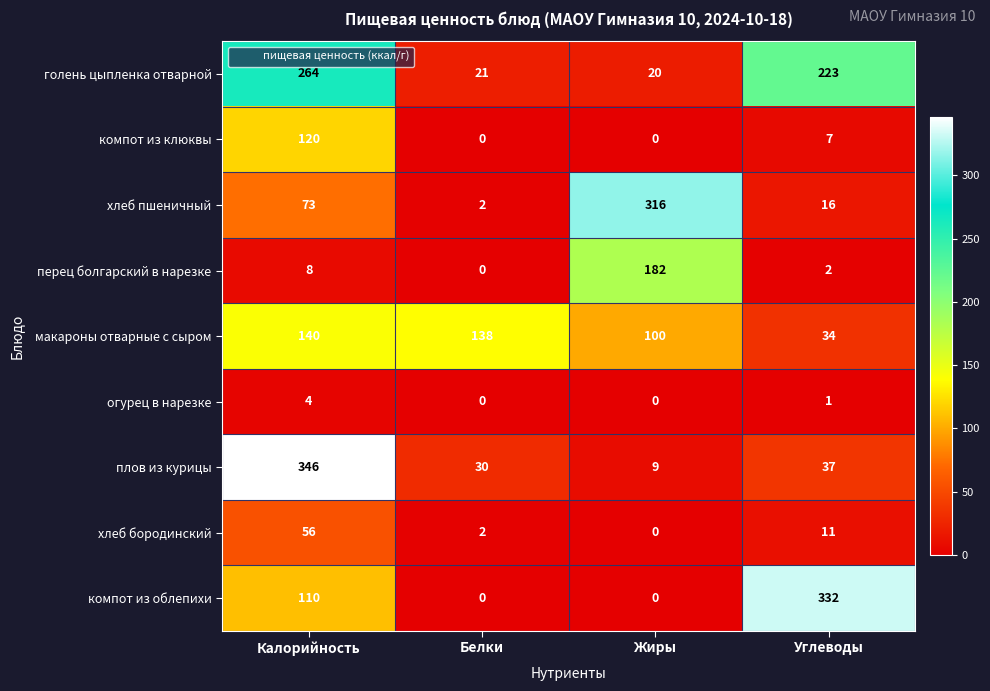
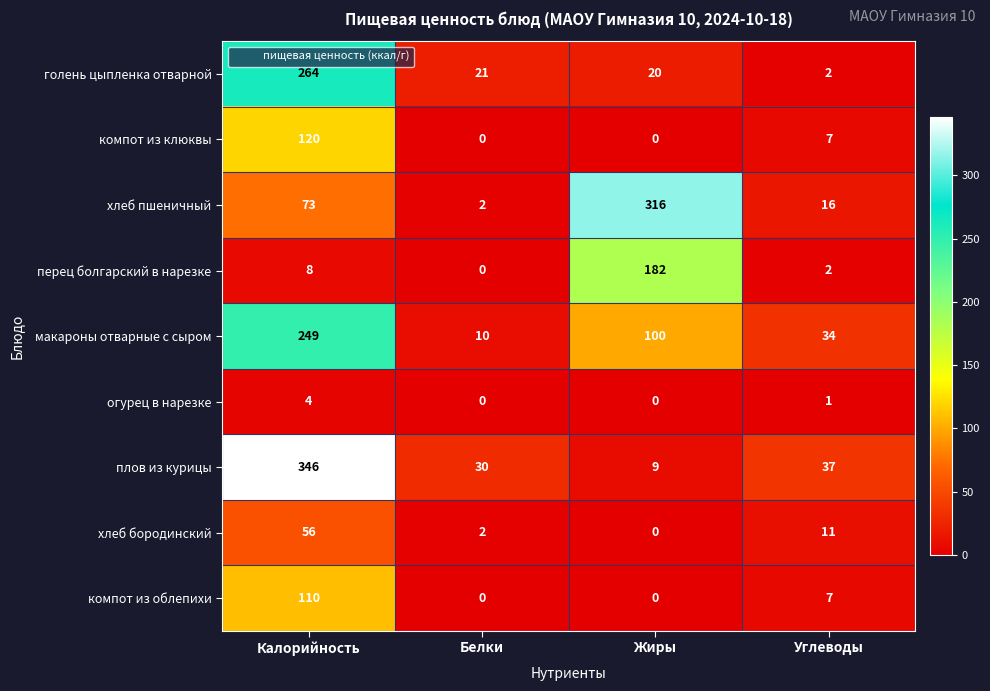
голень цыпленка отварной, Углеводы: 223 -> 2
макароны отварные с сыром, Калорийность: 140 -> 249
макароны отварные с сыром, Белки: 138 -> 10
компот из облепихи, Углеводы: 332 -> 7
